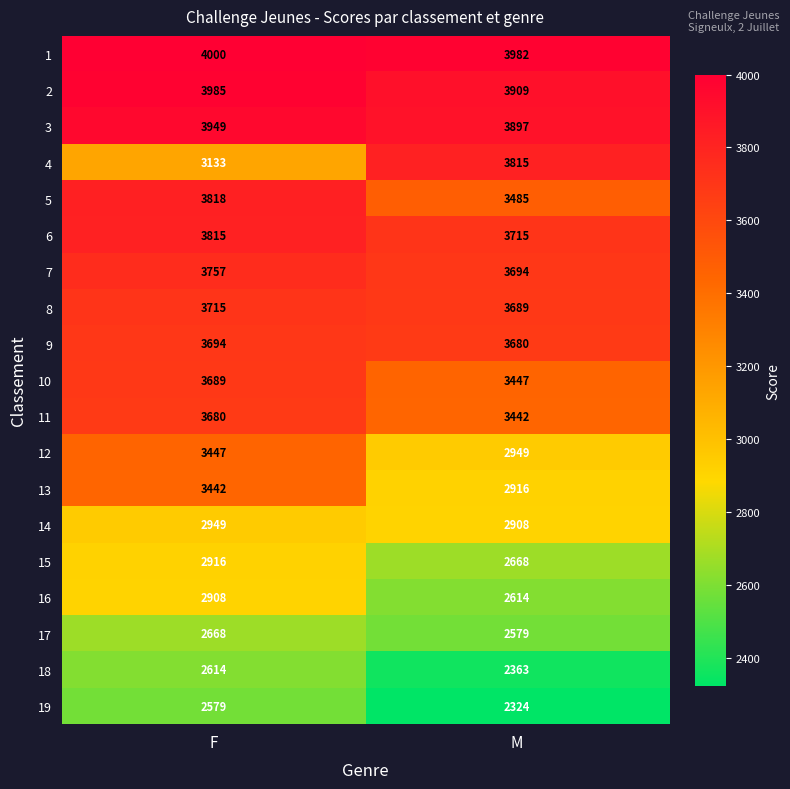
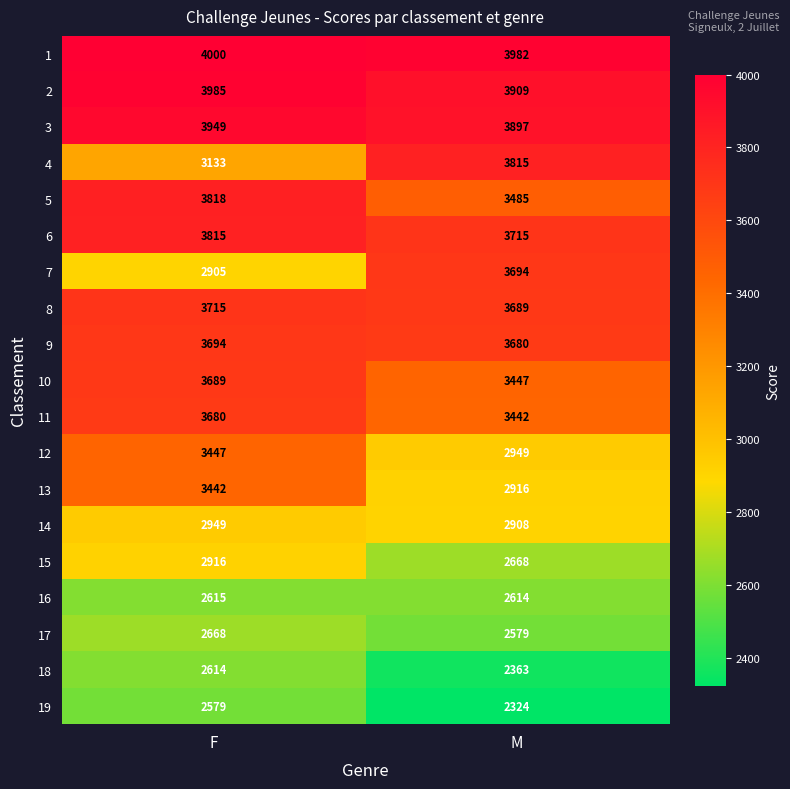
7, F: 3757 -> 2905
16, F: 2908 -> 2615
